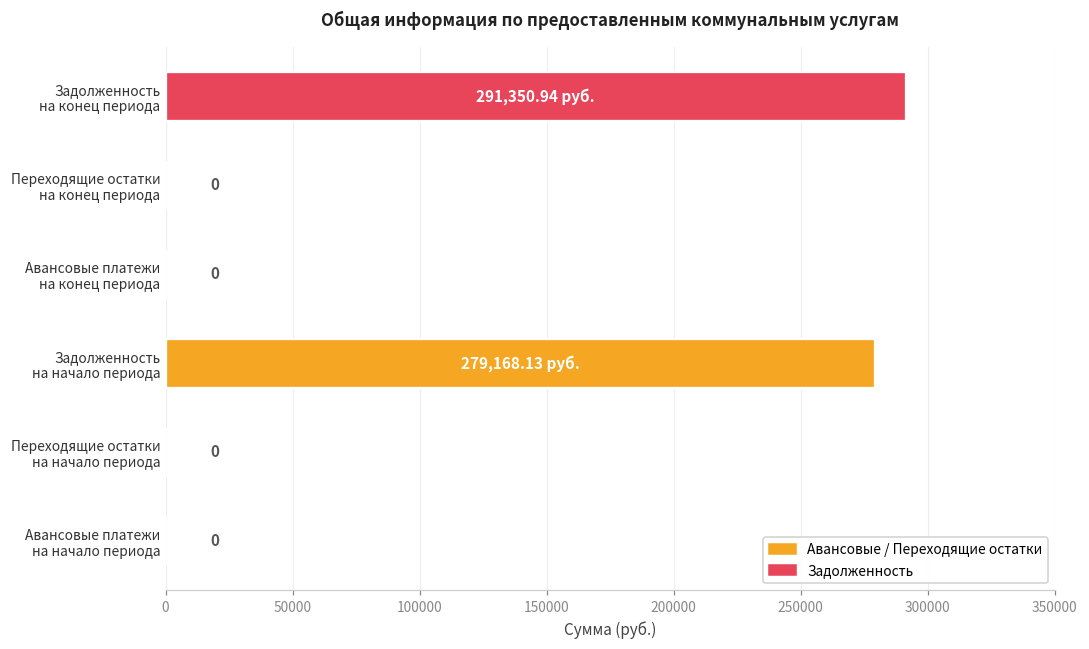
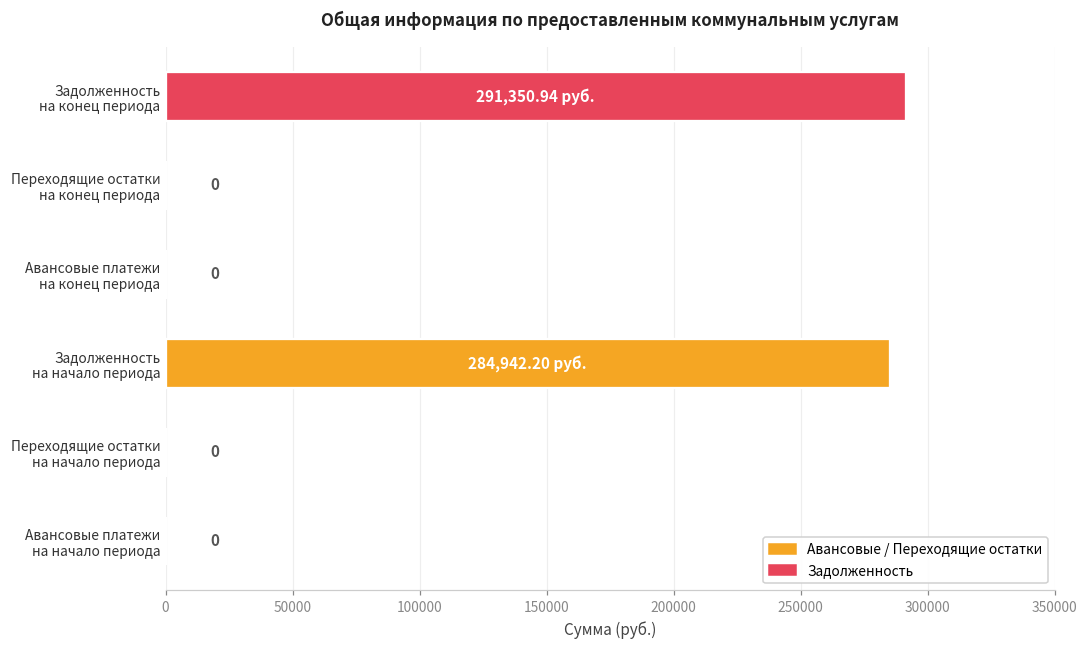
Задолженность на начало периода: 279,168.13 -> 284,942.20
